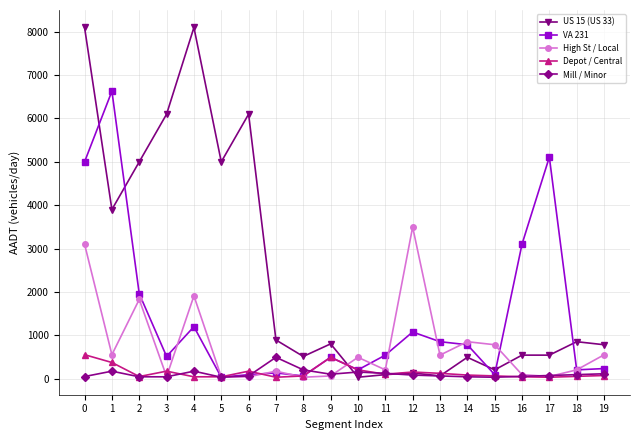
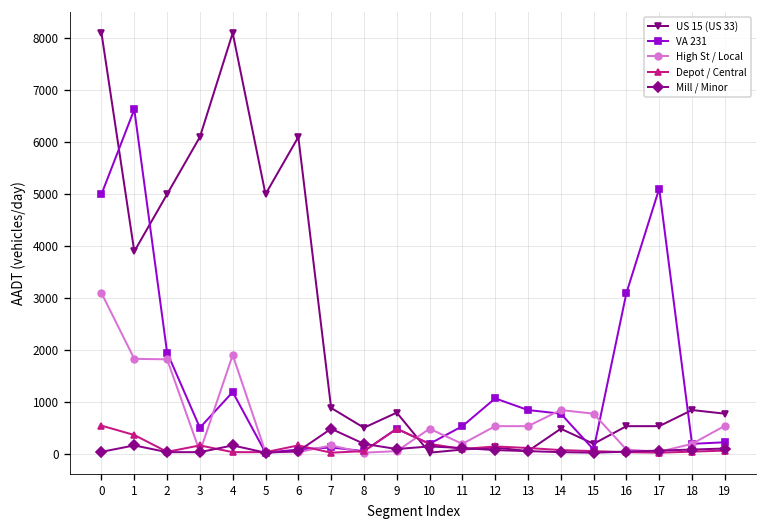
High St / Local, 1: 600 -> 1800
High St / Local, 12: 3500 -> 500
